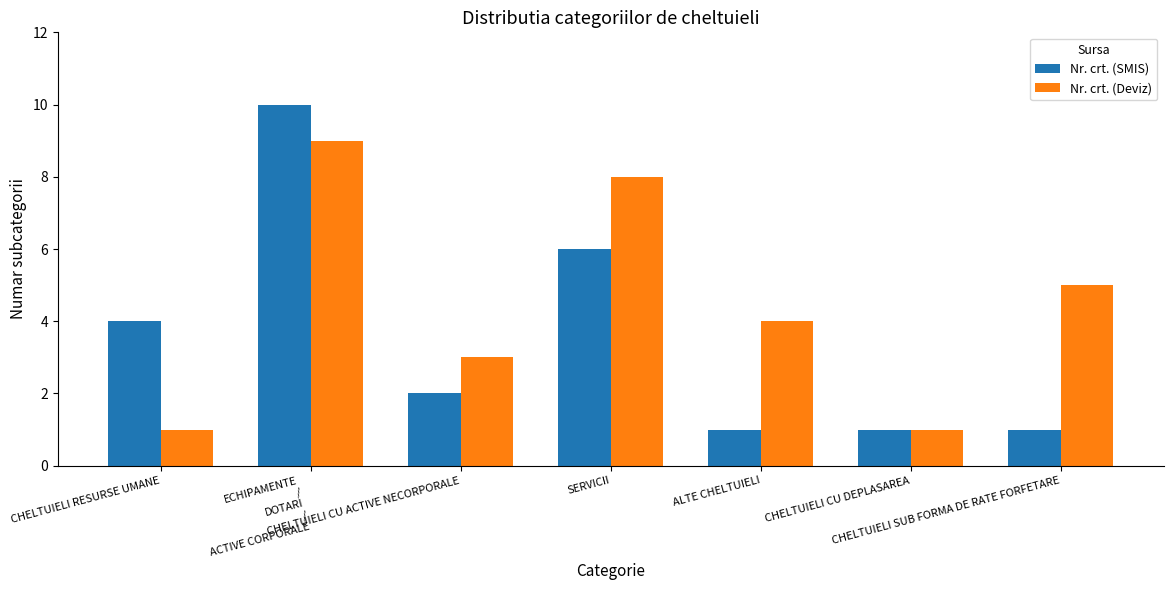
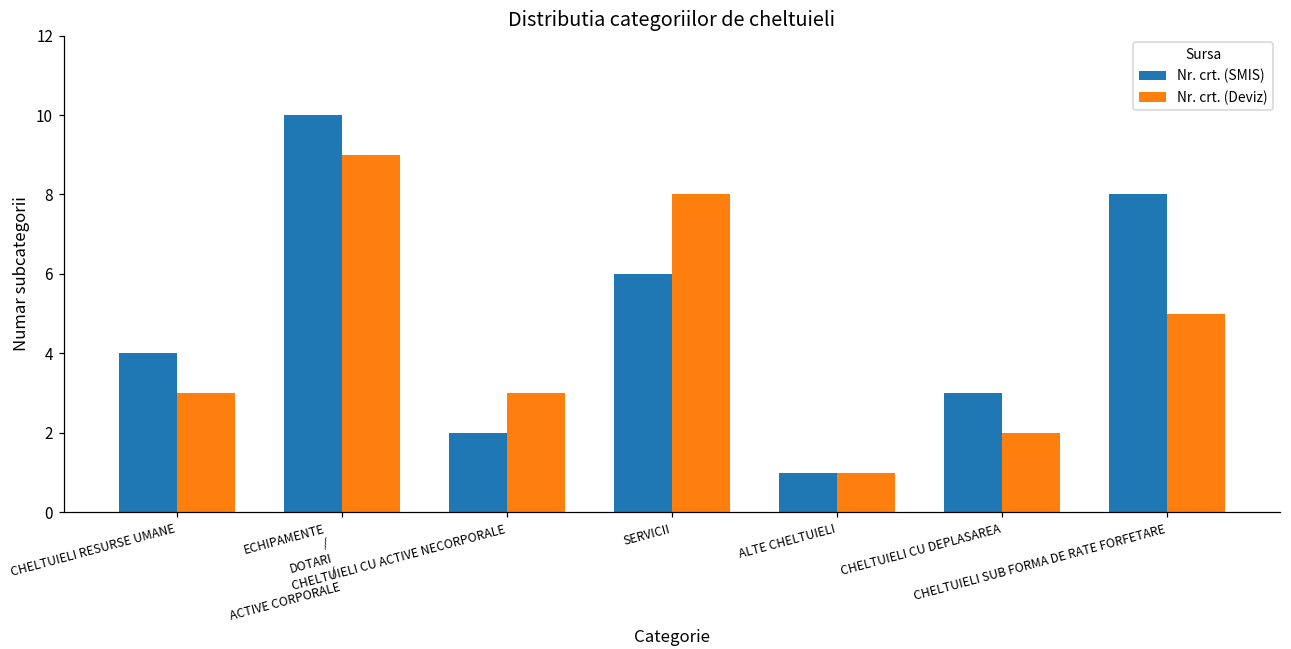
Nr. crt. (Deviz), CHELTUIELI RESURSE UMANE: 1 -> 3
Nr. crt. (Deviz), ALTE CHELTUIELI: 4 -> 1
Nr. crt. (SMIS), CHELTUIELI CU DEPLASAREA: 1 -> 3
Nr. crt. (Deviz), CHELTUIELI CU DEPLASAREA: 1 -> 2
Nr. crt. (SMIS), CHELTUIELI SUB FORMA DE RATE FORFETARE: 1 -> 8
